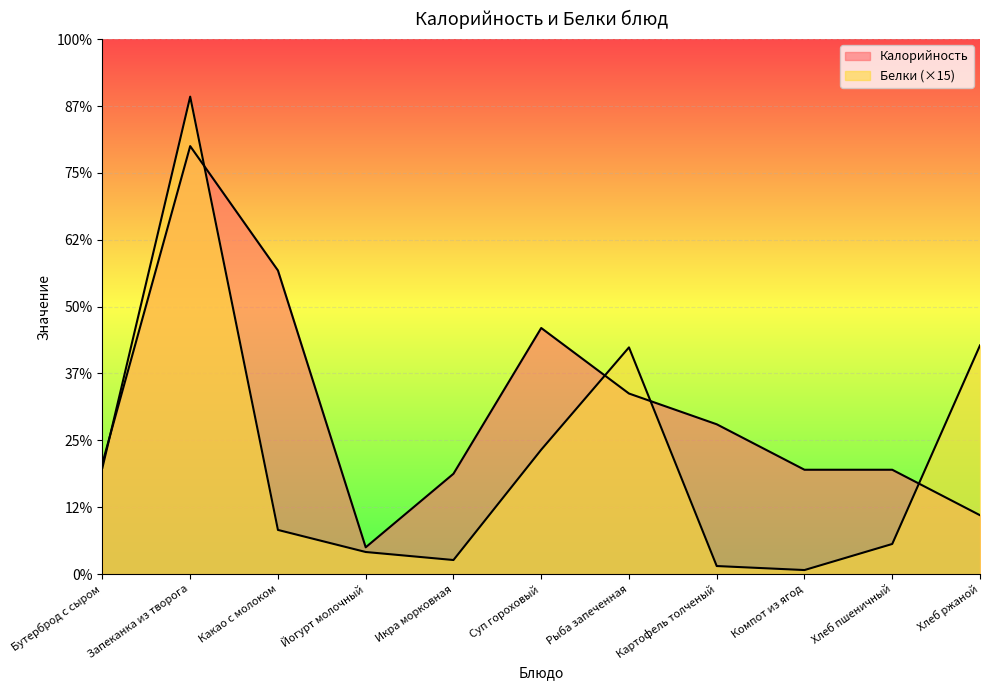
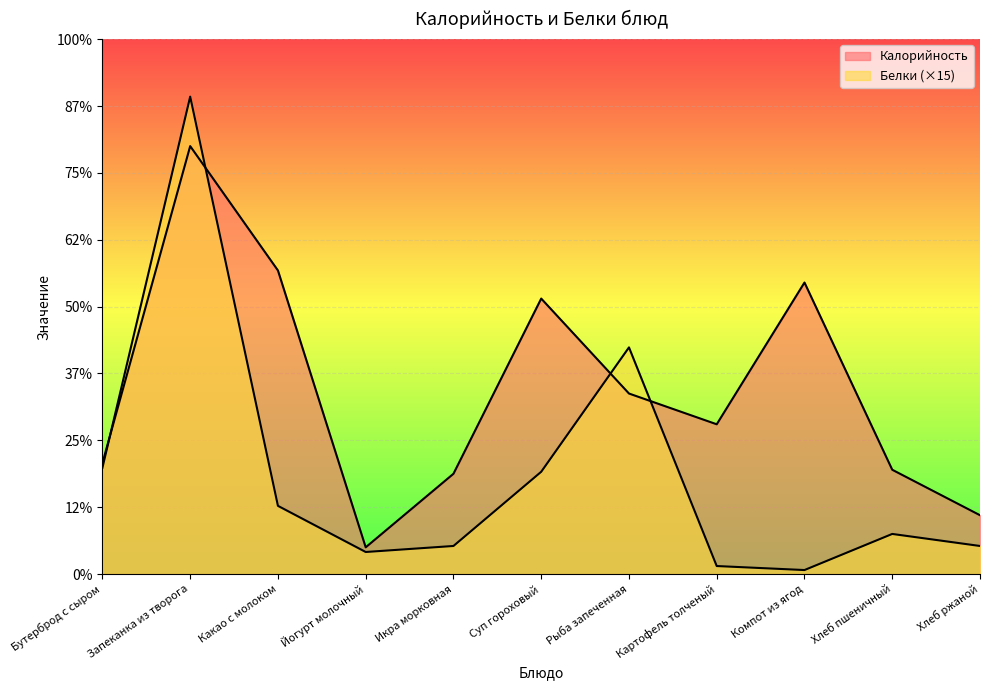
Белки (×15), Какао с молоком: 8% -> 13%
Белки (×15), Икра морковная: 3% -> 5%
Калорийность, Суп гороховый: 46% -> 52%
Белки (×15), Суп гороховый: 23% -> 19%
Калорийность, Компот из ягод: 20% -> 55%
Белки (×15), Хлеб пшеничный: 6% -> 8%
Белки (×15), Хлеб ржаной: 43% -> 5%
